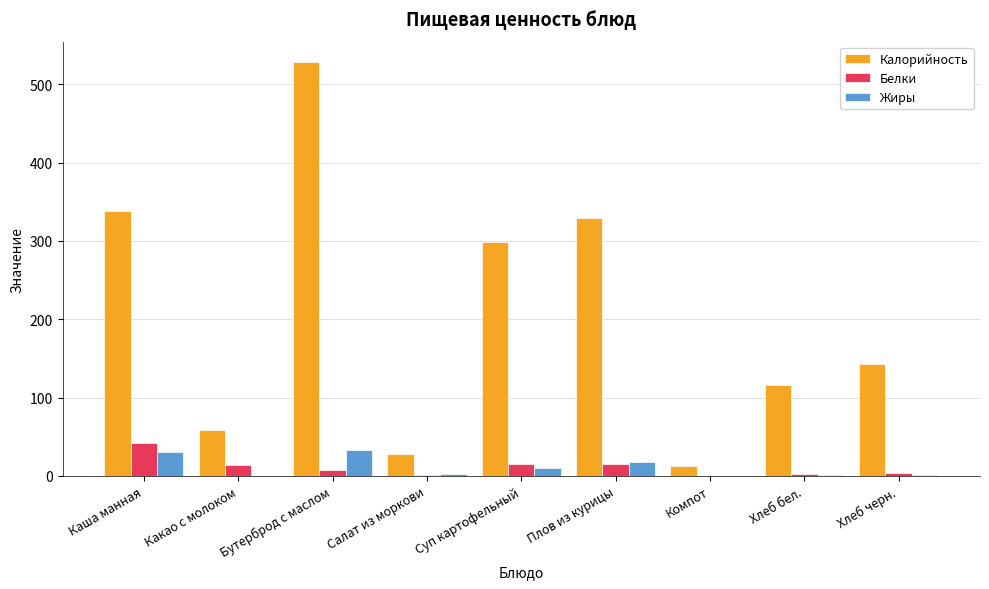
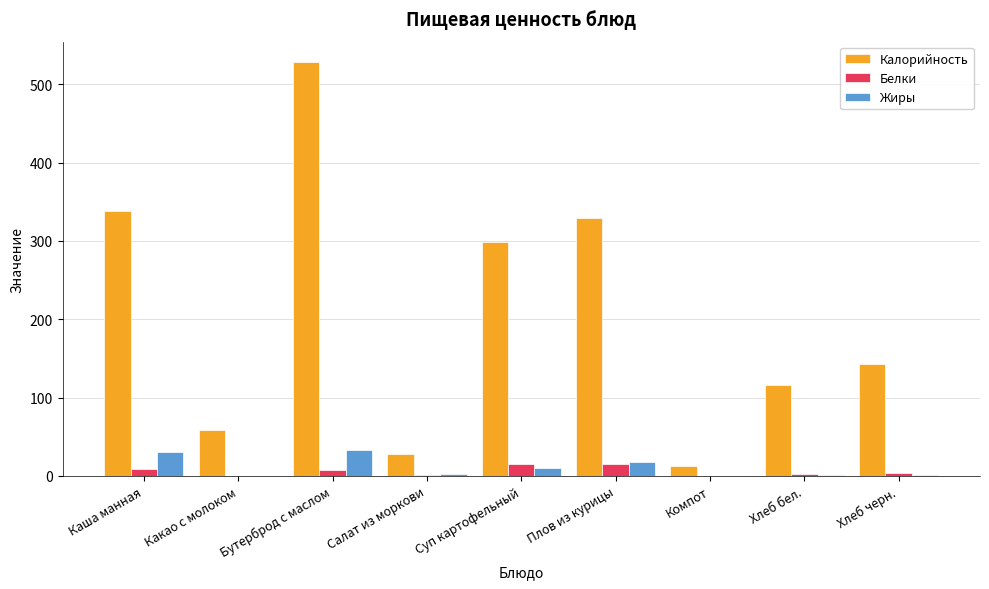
Белки, Каша манная: 40 -> 10
Белки, Какао с молоком: 10 -> 0
